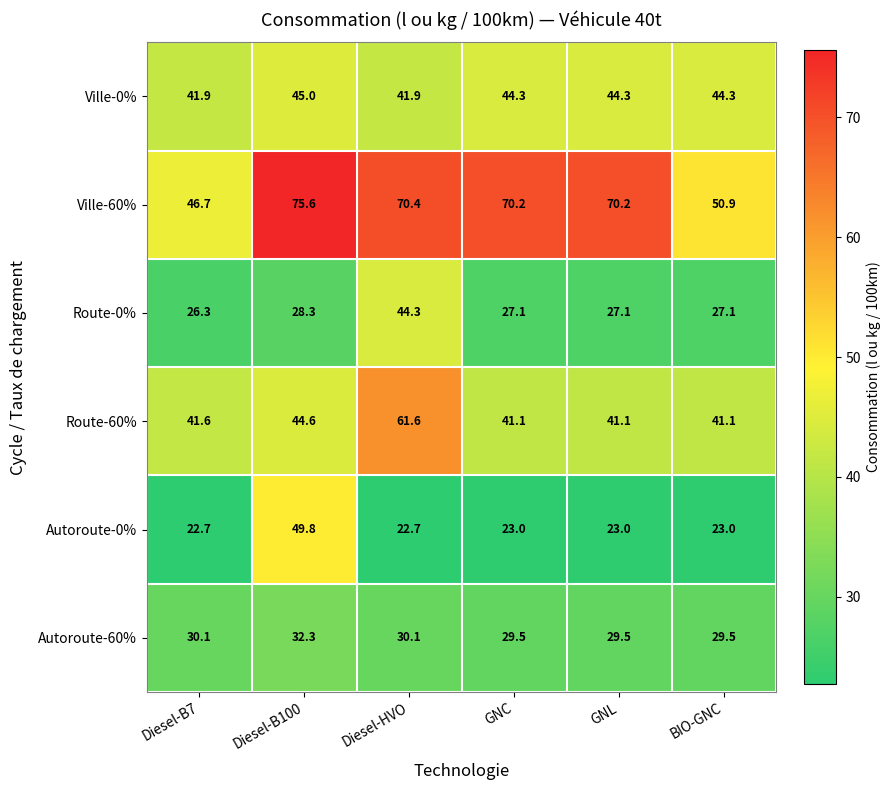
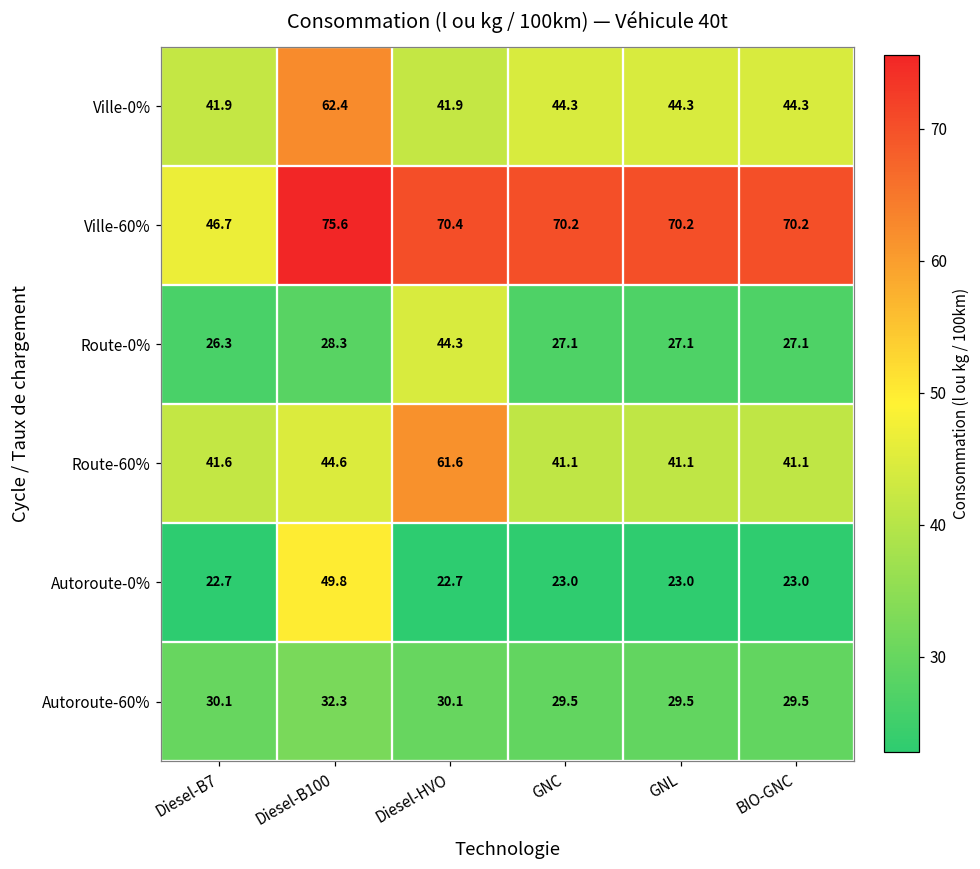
Ville-0%, Diesel-B100: 45.0 -> 62.4
Ville-60%, BIO-GNC: 50.9 -> 70.2
